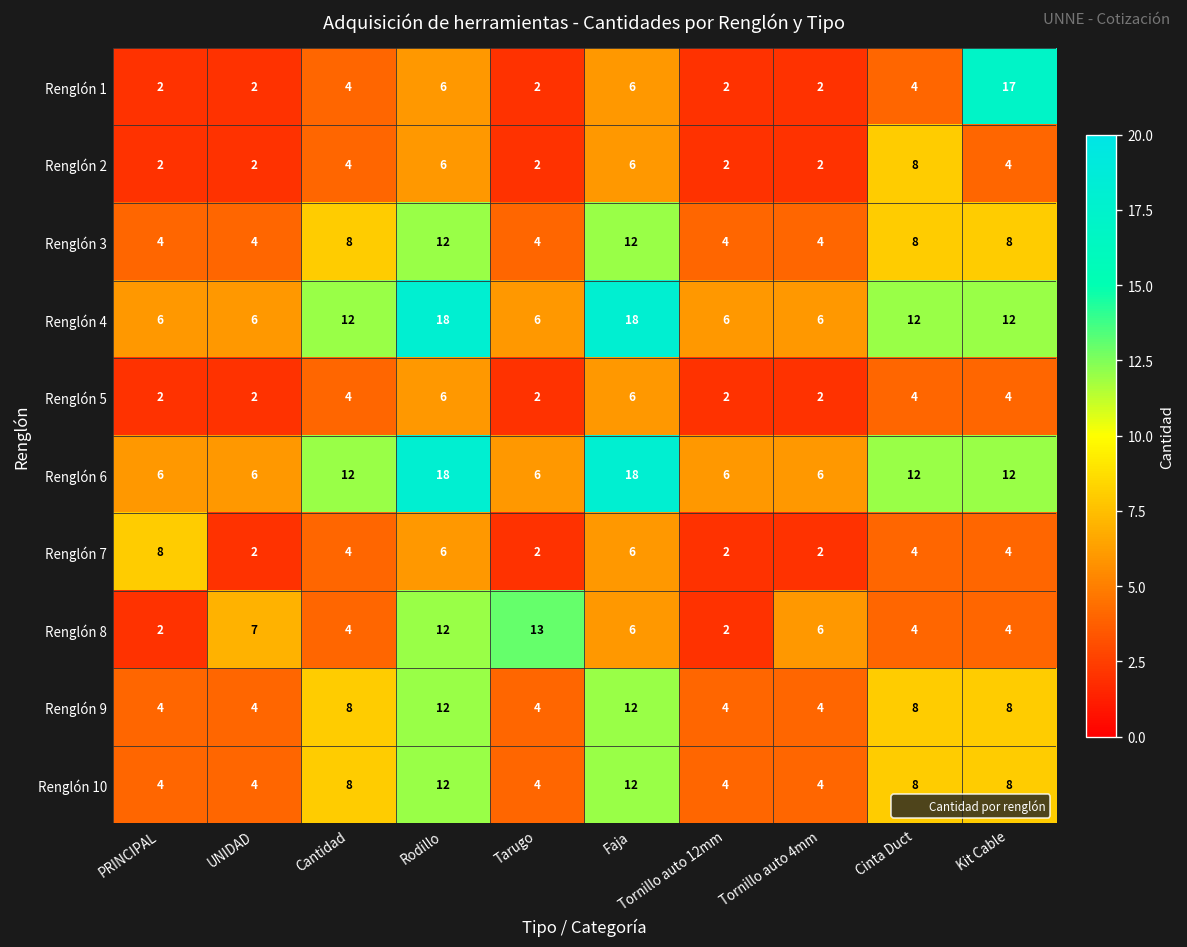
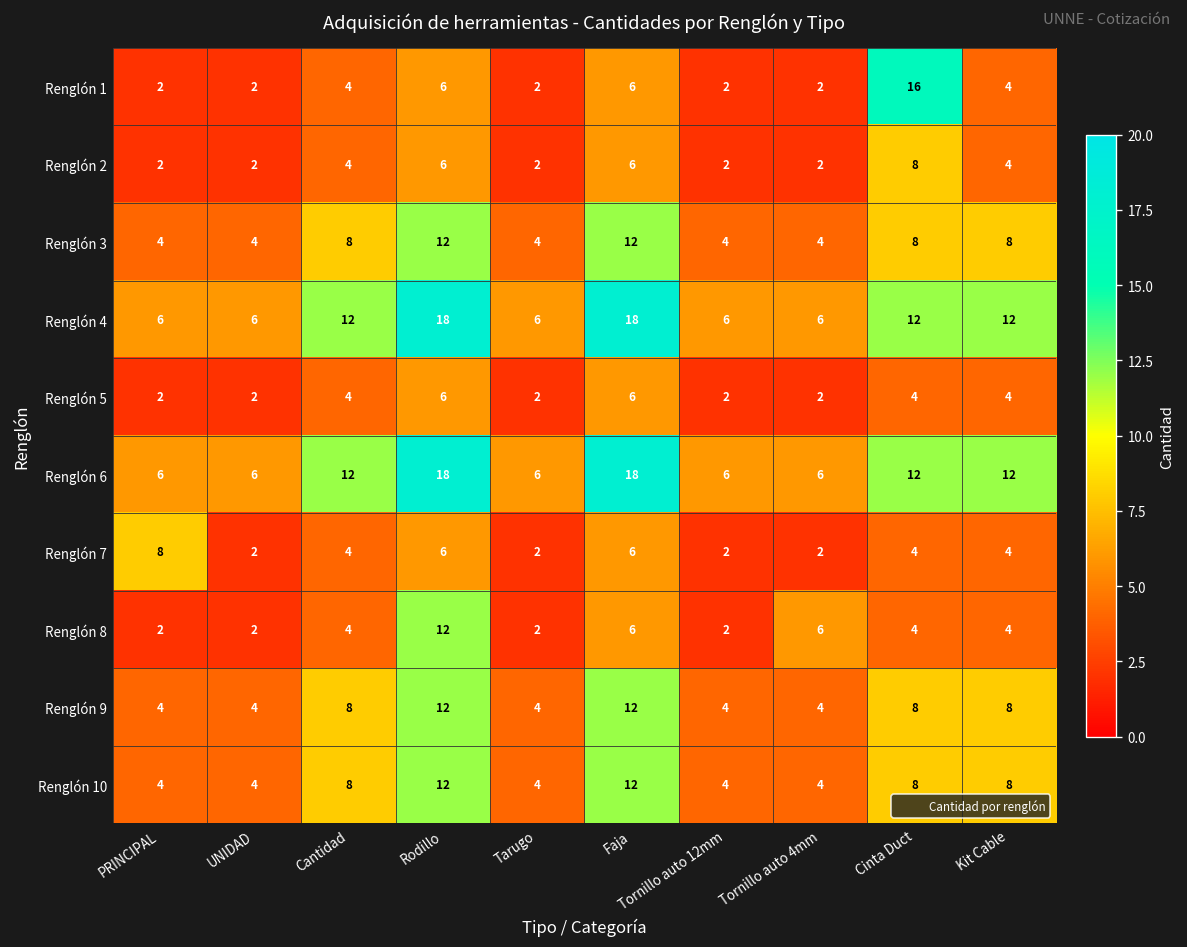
Renglón 1, Cinta Duct: 4 -> 16
Renglón 1, Kit Cable: 17 -> 4
Renglón 8, UNIDAD: 7 -> 2
Renglón 8, Tarugo: 13 -> 2
